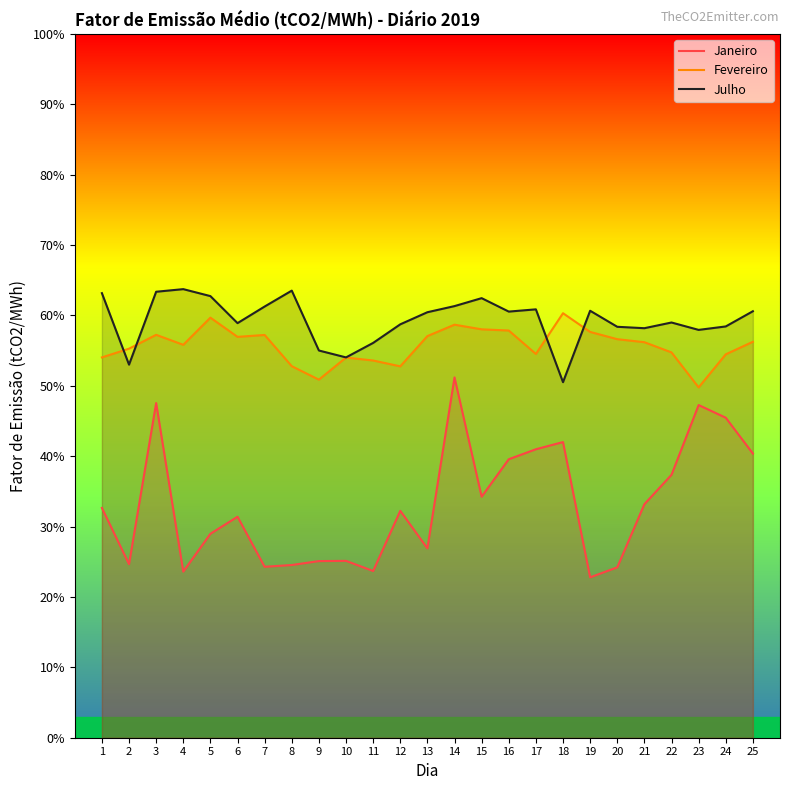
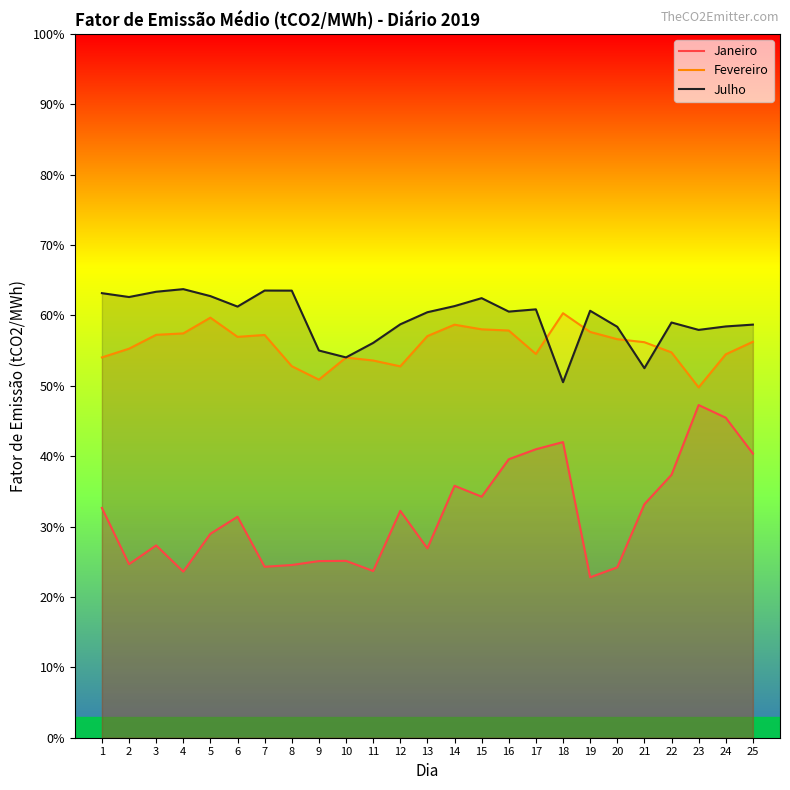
Julho, 2: 53% -> 63%
Janeiro, 3: 48% -> 27%
Fevereiro, 4: 56% -> 57%
Julho, 6: 59% -> 61%
Julho, 7: 61% -> 64%
Janeiro, 14: 51% -> 36%
Julho, 21: 58% -> 53%
Julho, 25: 61% -> 59%
